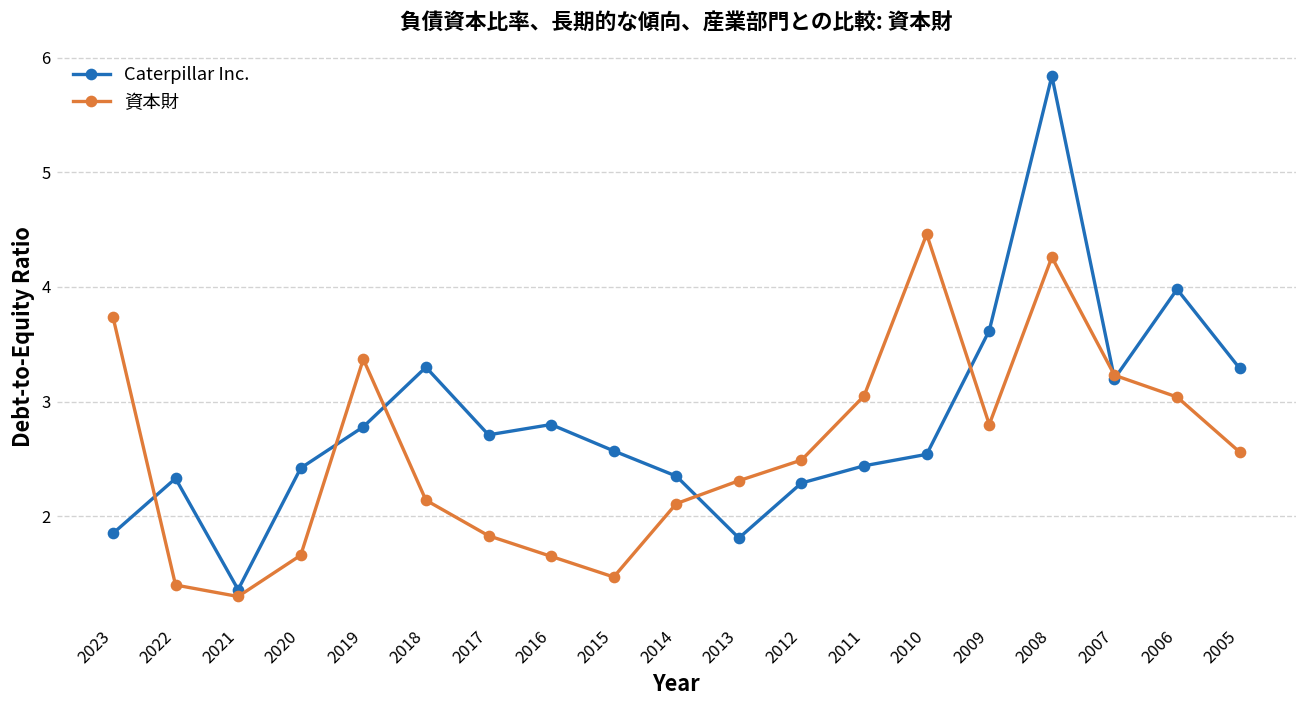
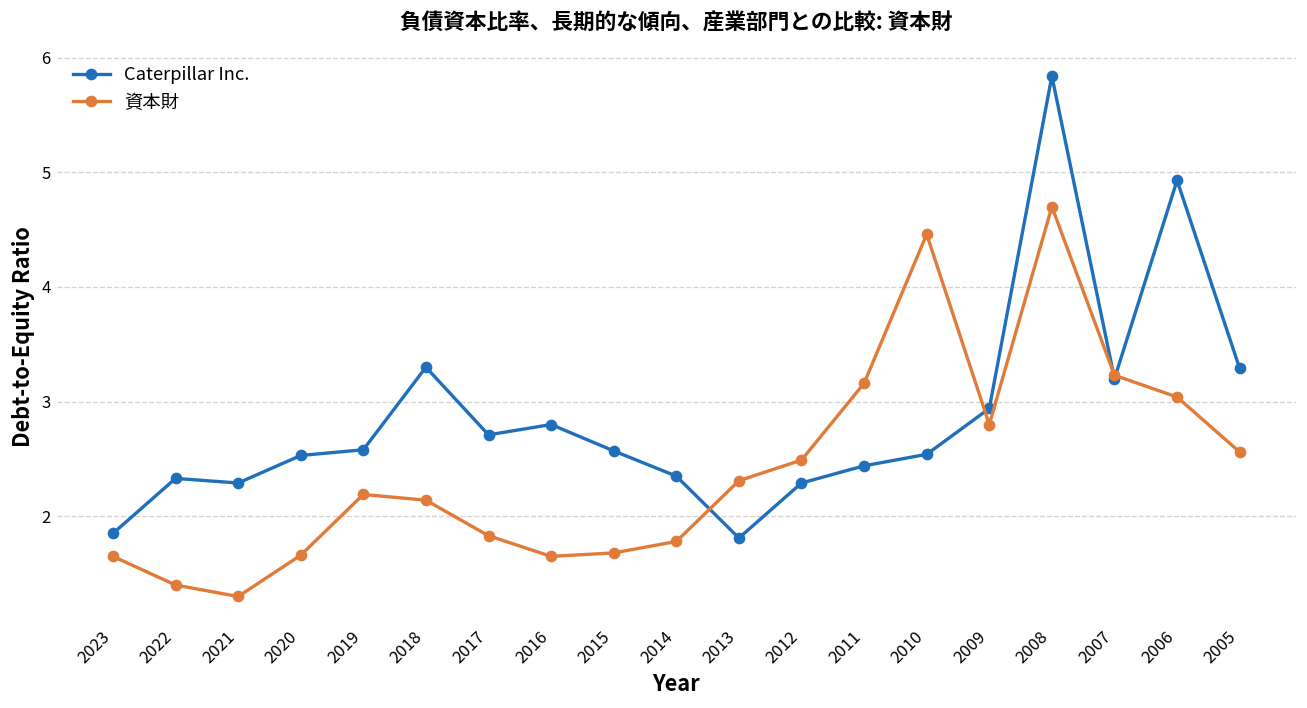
資本財, 2023: 3.7 -> 1.7
Caterpillar Inc., 2021: 1.4 -> 2.3
Caterpillar Inc., 2020: 2.4 -> 2.5
Caterpillar Inc., 2019: 2.8 -> 2.6
資本財, 2019: 3.4 -> 2.2
資本財, 2015: 1.5 -> 1.7
資本財, 2014: 2.1 -> 1.8
資本財, 2011: 3.1 -> 3.2
Caterpillar Inc., 2009: 3.6 -> 2.9
資本財, 2008: 4.3 -> 4.7
Caterpillar Inc., 2006: 4.0 -> 4.9
